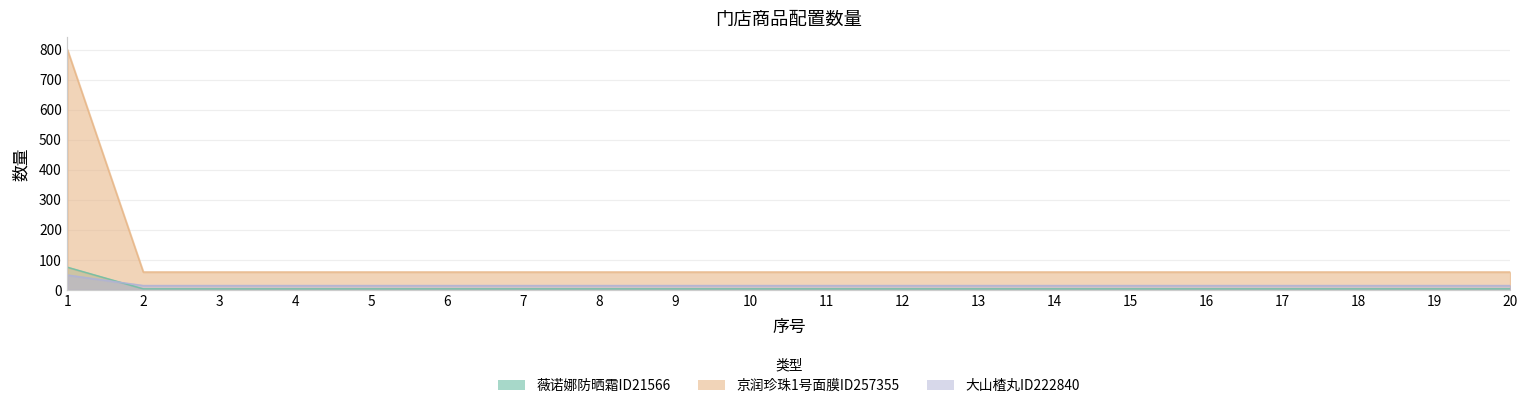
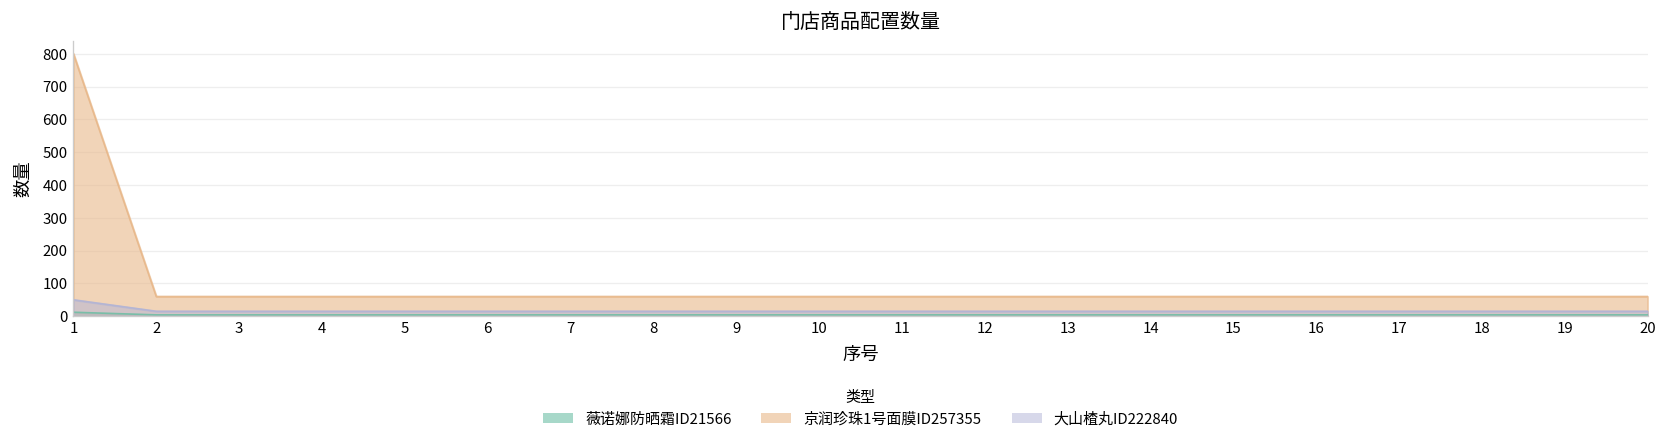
薇诺娜防晒霜ID21566, 1: 80 -> 10
